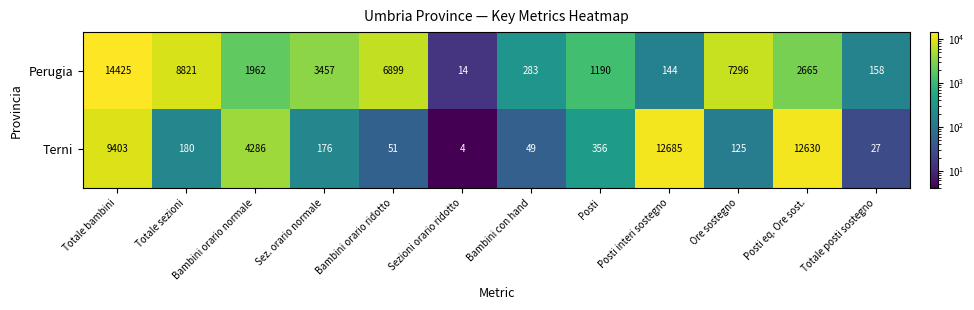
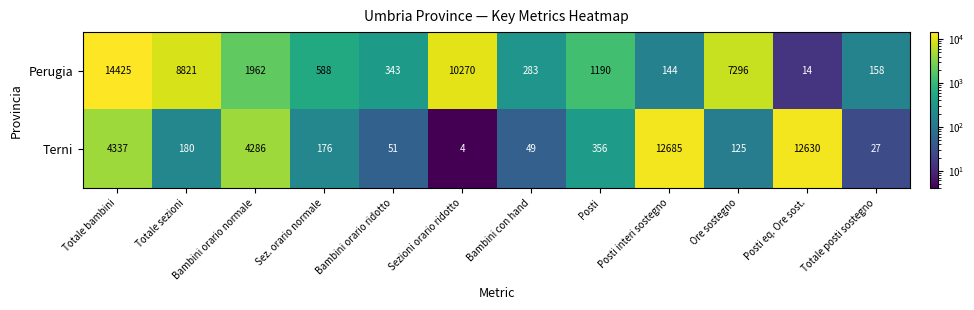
Perugia, Sez. orario normale: 3457 -> 588
Perugia, Bambini orario ridotto: 6899 -> 343
Perugia, Sezioni orario ridotto: 14 -> 10270
Perugia, Posti eq. Ore sost.: 2665 -> 14
Terni, Totale bambini: 9403 -> 4337
